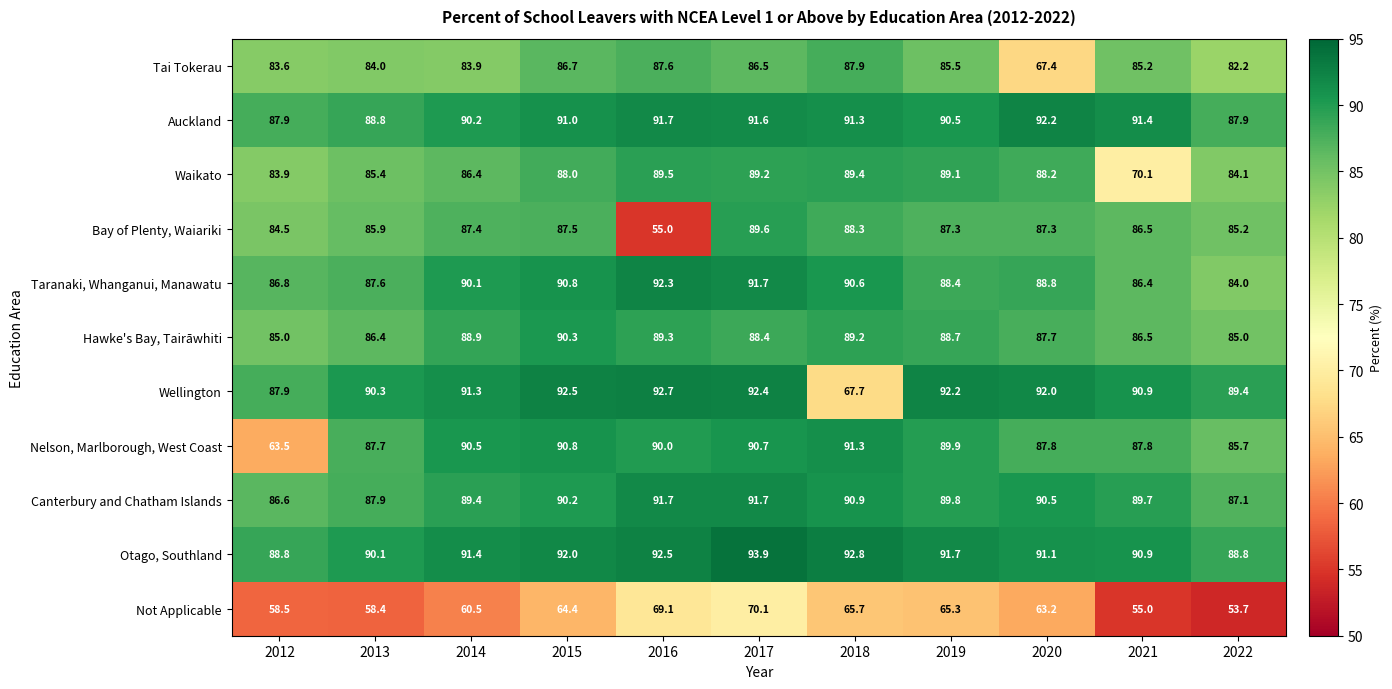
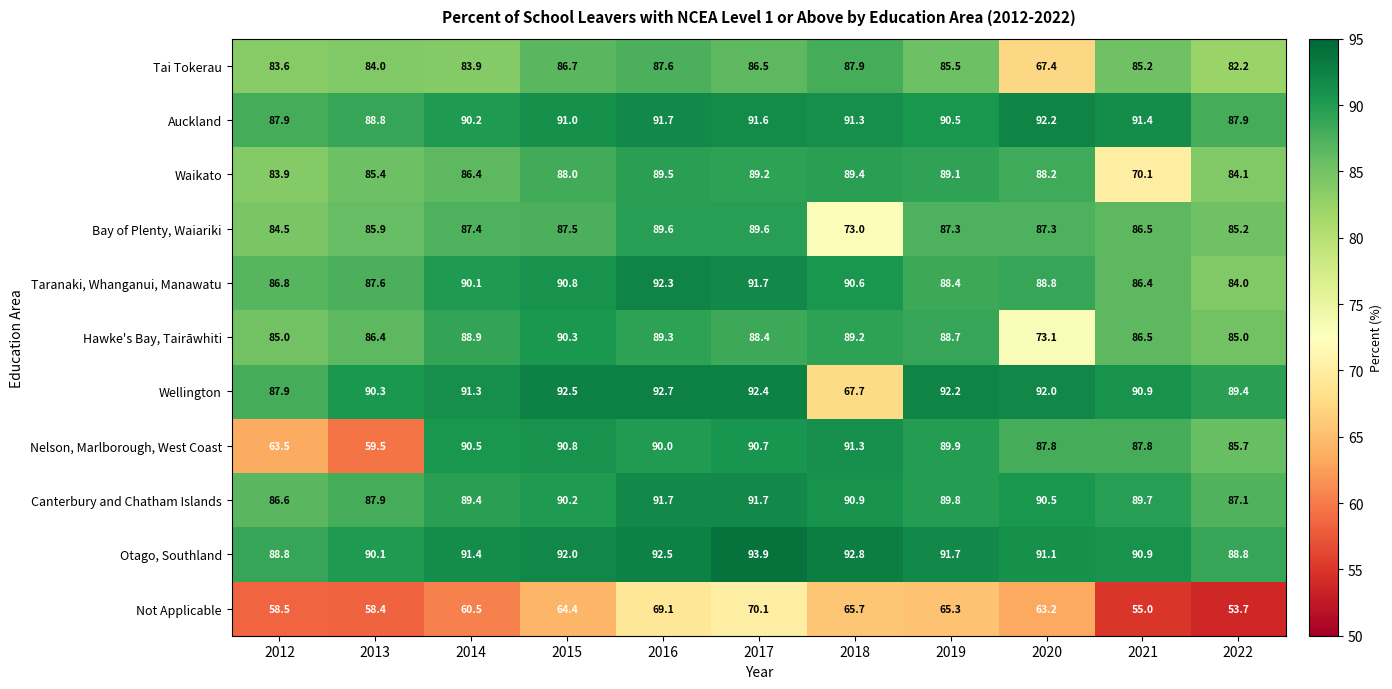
Bay of Plenty, Waiariki, 2016: 55.0 -> 89.6
Bay of Plenty, Waiariki, 2018: 88.3 -> 73.0
Hawke's Bay, Tairāwhiti, 2020: 87.7 -> 73.1
Nelson, Marlborough, West Coast, 2013: 87.7 -> 59.5
